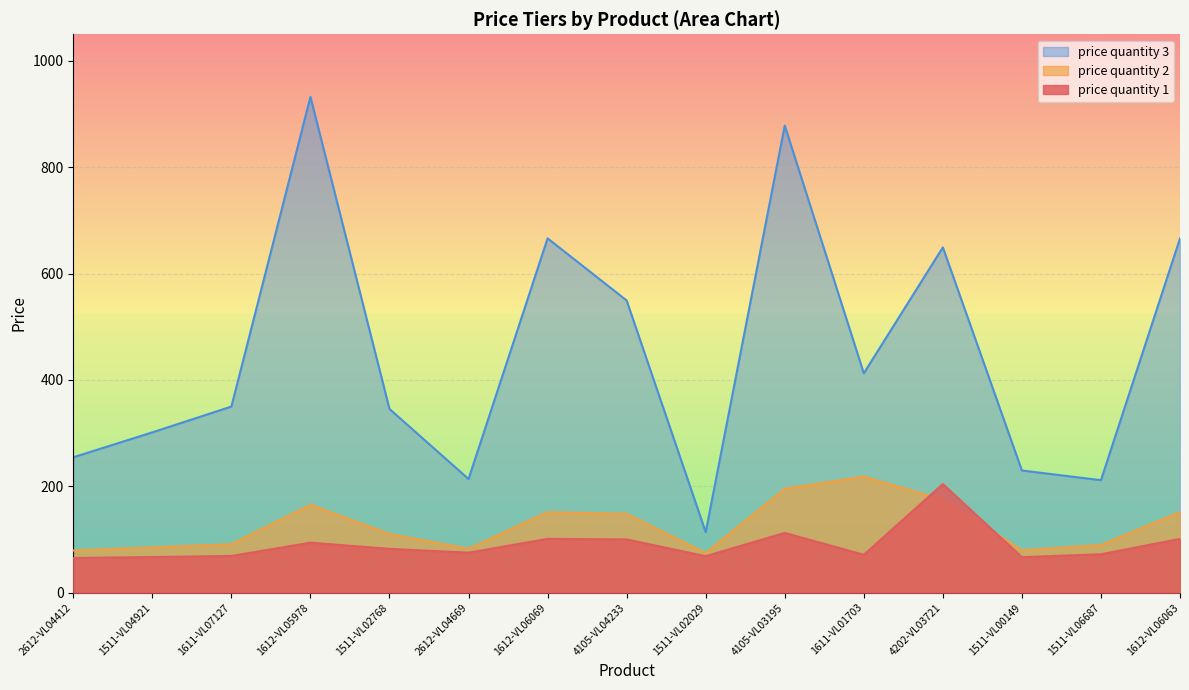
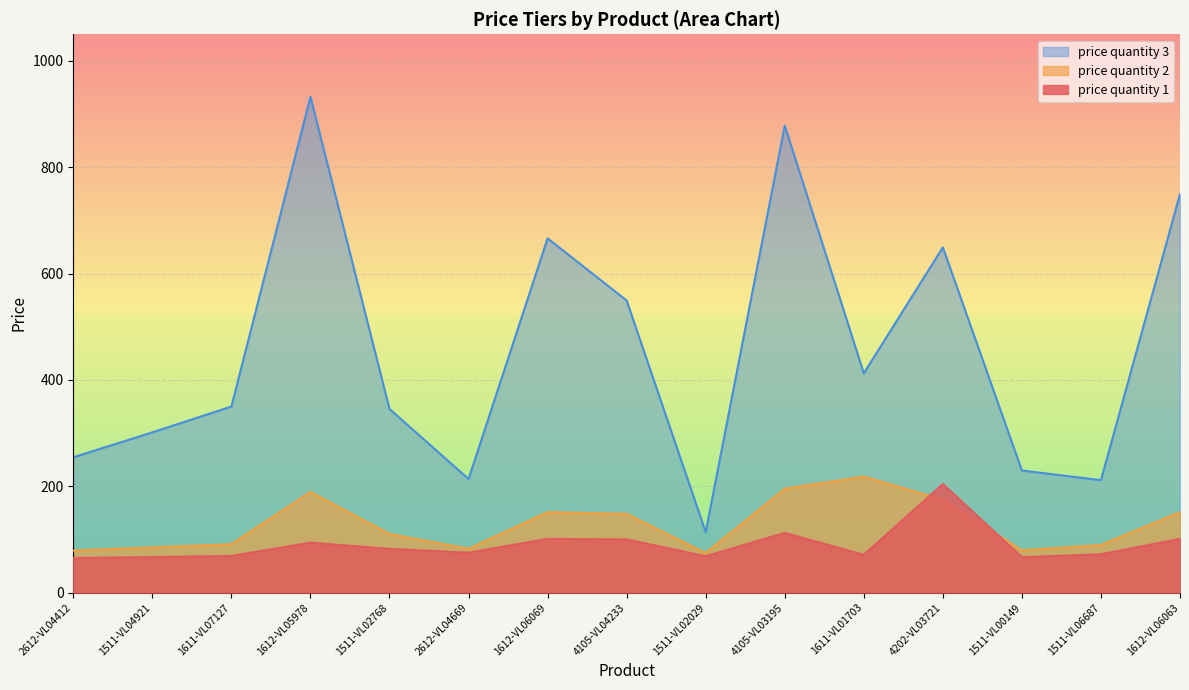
price quantity 2, 1612-VL05978: 170 -> 190
price quantity 3, 1612-VL06063: 670 -> 750
